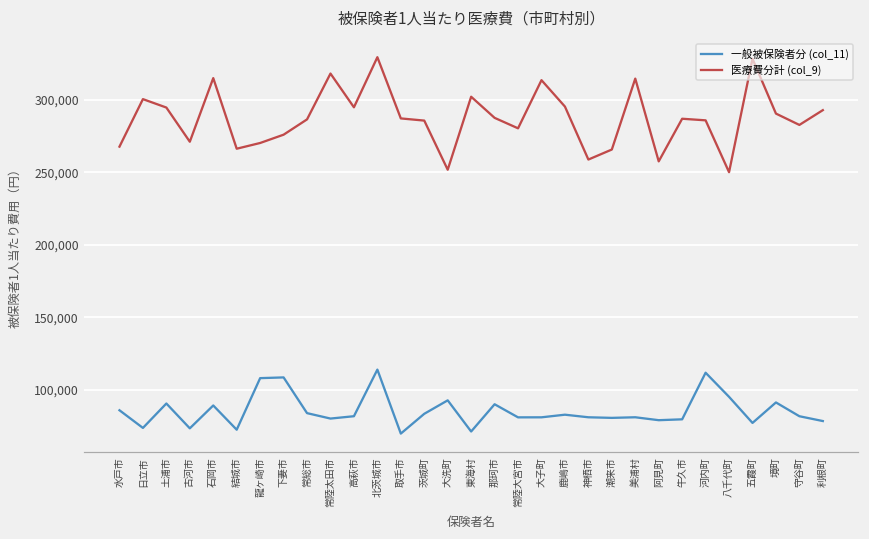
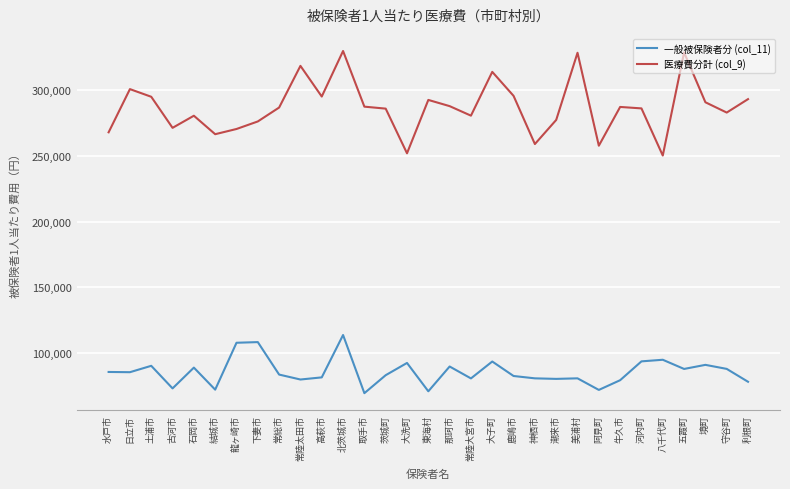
一般被保険者分 (col_11), 日立市: 74,000 -> 86,000
医療費分計 (col_9), 石岡市: 315,000 -> 280,000
医療費分計 (col_9), 東海村: 302,000 -> 292,000
一般被保険者分 (col_11), 大子町: 81,000 -> 94,000
医療費分計 (col_9), 潮来市: 266,000 -> 277,000
医療費分計 (col_9), 美浦村: 315,000 -> 328,000
一般被保険者分 (col_11), 阿見町: 79,000 -> 72,000
一般被保険者分 (col_11), 河内町: 112,000 -> 94,000
一般被保険者分 (col_11), 五霞町: 77,000 -> 88,000
一般被保険者分 (col_11), 守谷町: 82,000 -> 88,000
